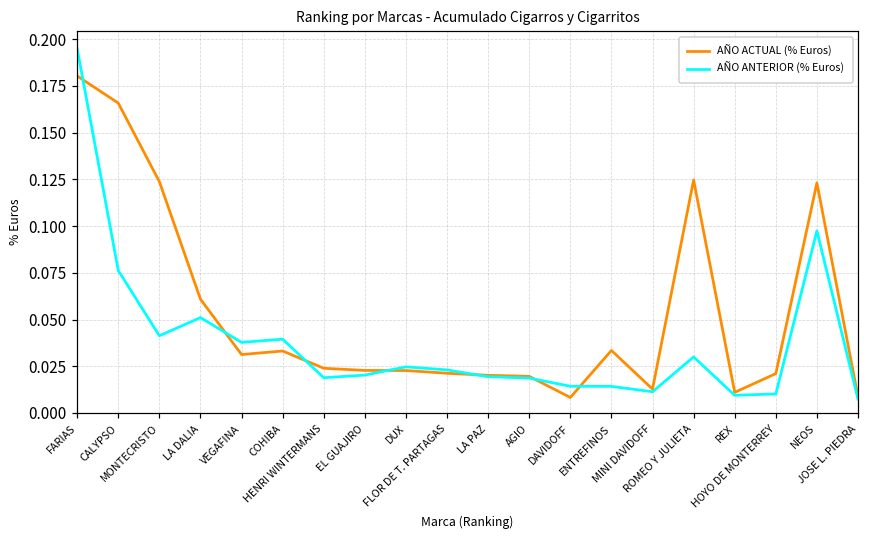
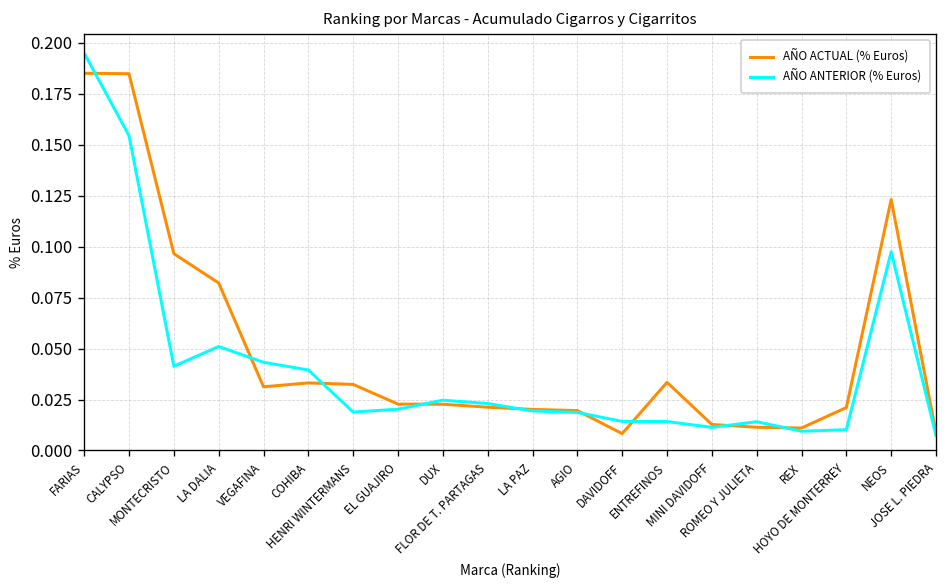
AÑO ACTUAL (% Euros), FARIAS: 0.180 -> 0.185
AÑO ACTUAL (% Euros), CALYPSO: 0.166 -> 0.185
AÑO ANTERIOR (% Euros), CALYPSO: 0.076 -> 0.154
AÑO ACTUAL (% Euros), MONTECRISTO: 0.124 -> 0.097
AÑO ACTUAL (% Euros), LA DALIA: 0.061 -> 0.082
AÑO ANTERIOR (% Euros), VEGAFINA: 0.038 -> 0.043
AÑO ACTUAL (% Euros), HENRI WINTERMANS: 0.024 -> 0.032
AÑO ACTUAL (% Euros), ROMEO Y JULIETA: 0.125 -> 0.011
AÑO ANTERIOR (% Euros), ROMEO Y JULIETA: 0.030 -> 0.014
